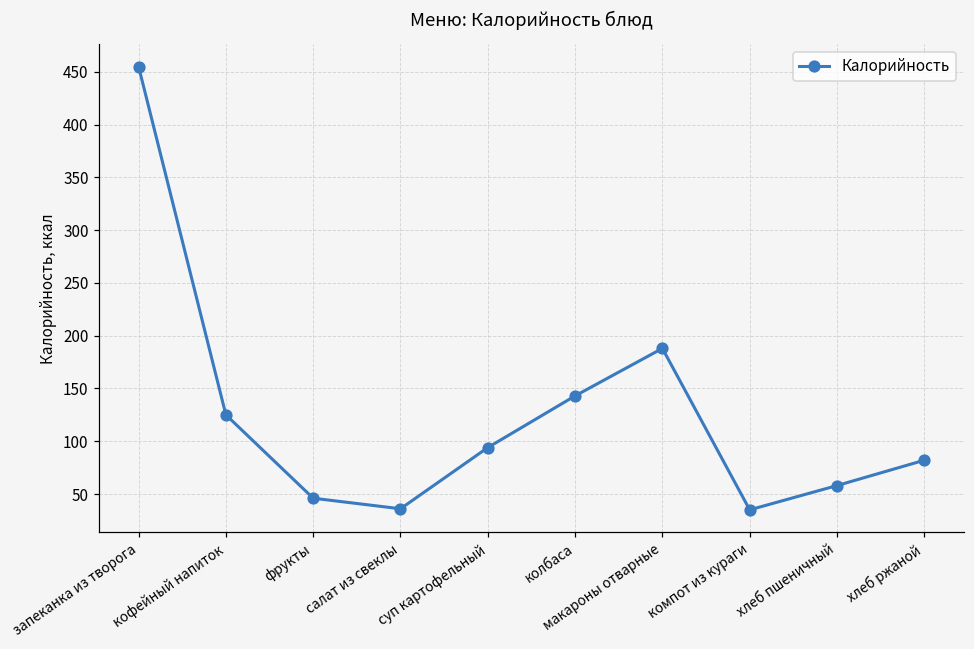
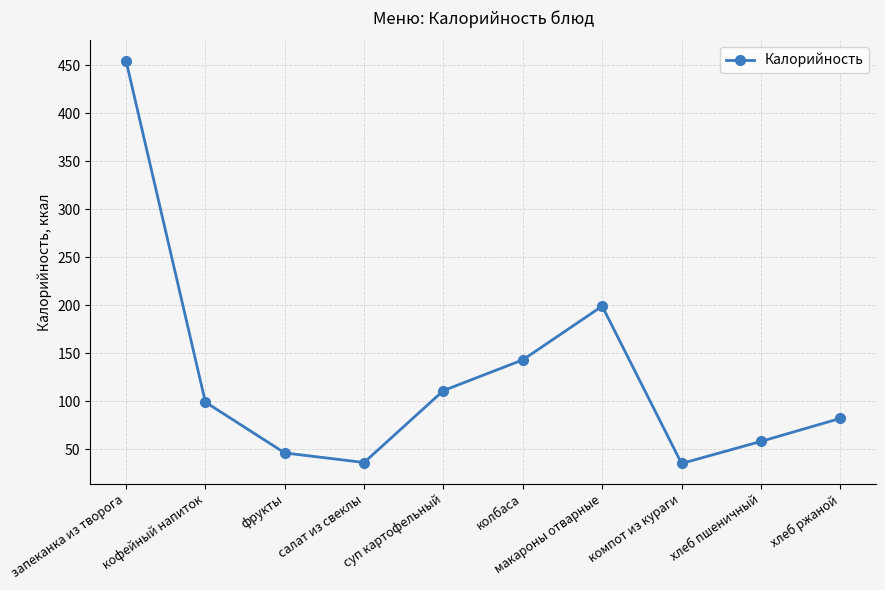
кофейный напиток: 130 -> 100
суп картофельный: 90 -> 110
макароны отварные: 190 -> 200
